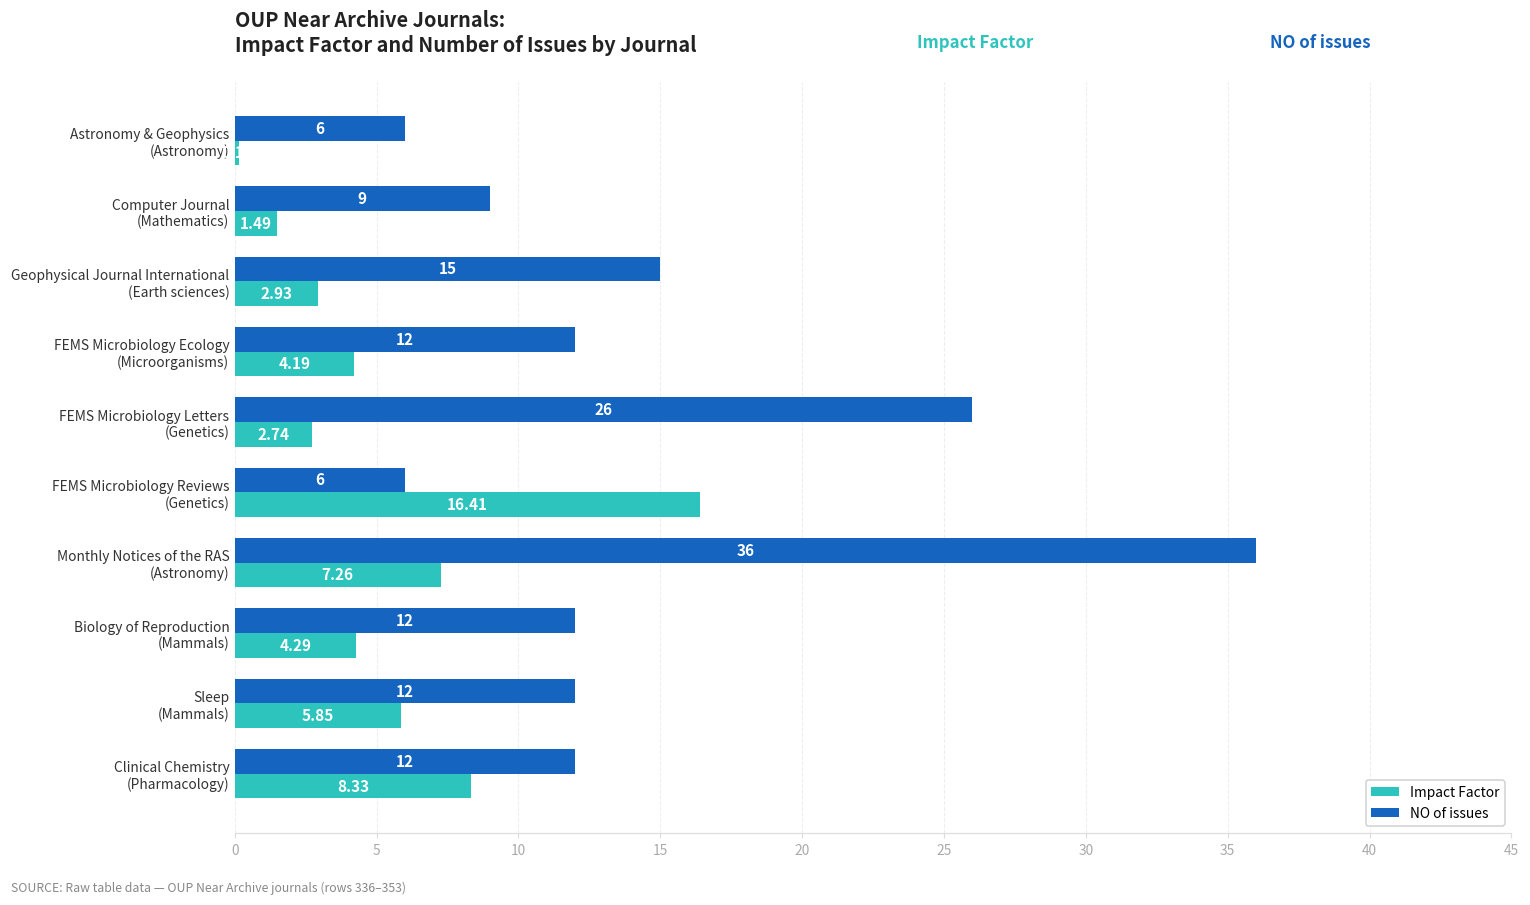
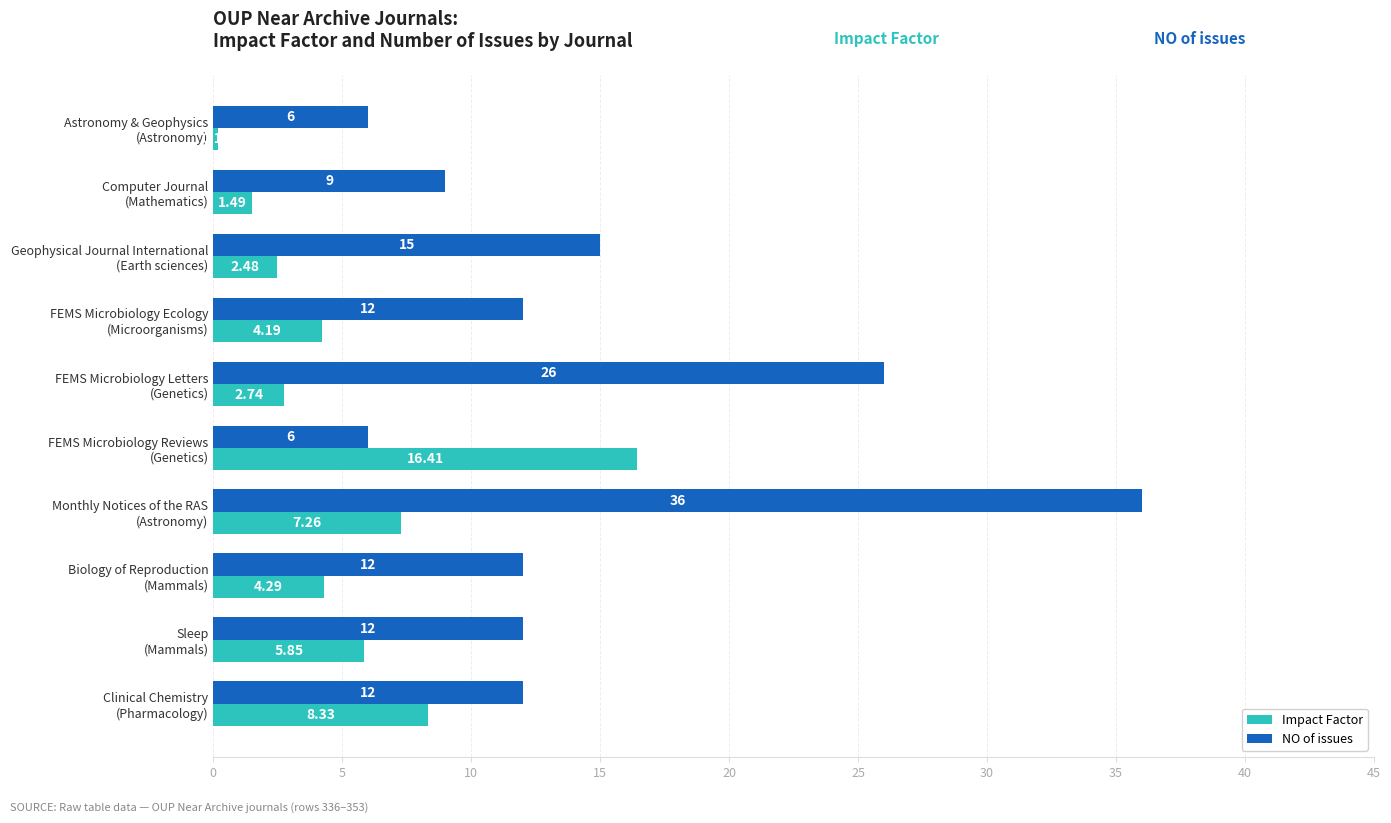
Impact Factor, Geophysical Journal International (Earth sciences): 2.93 -> 2.48
